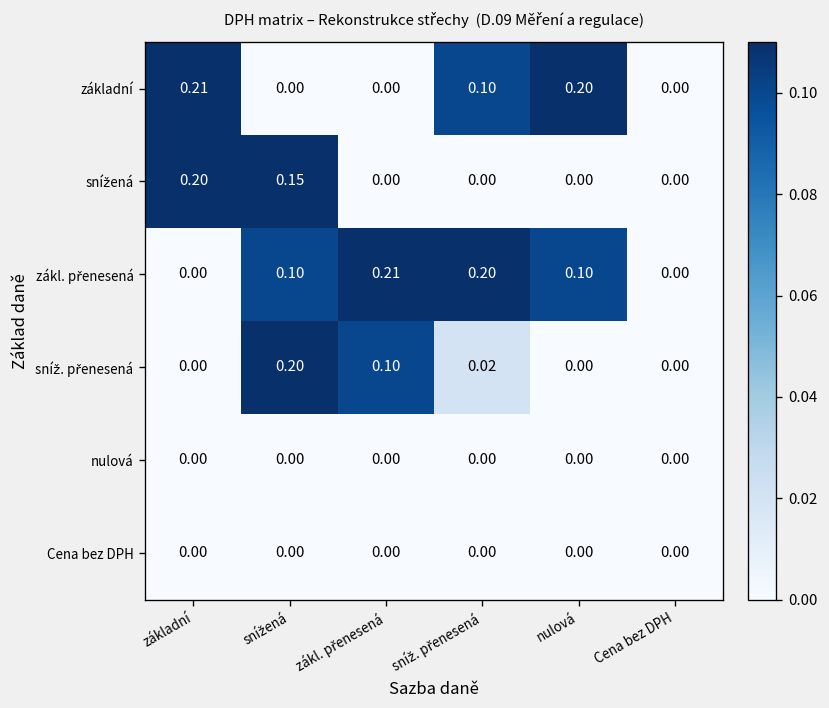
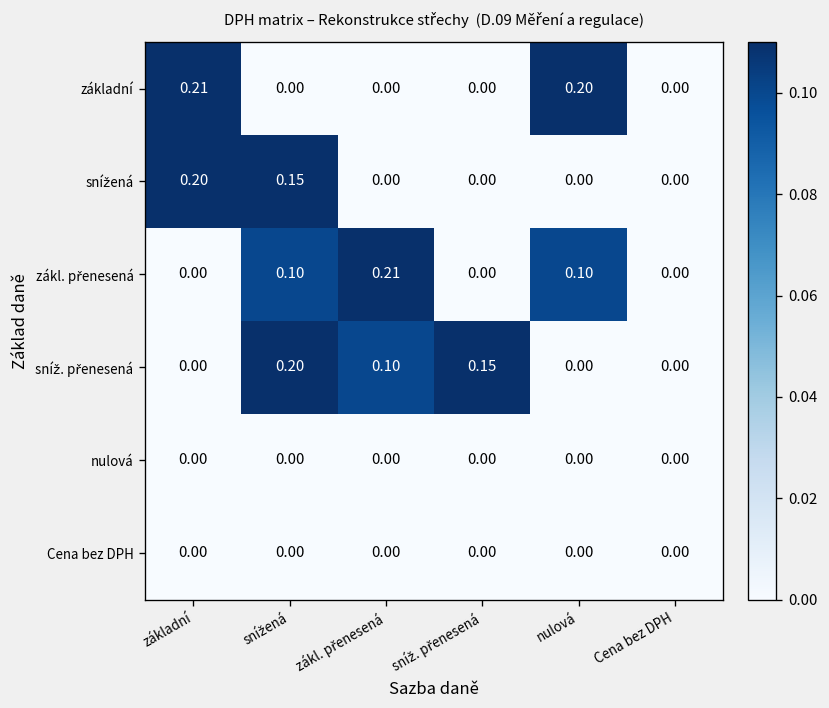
základní, sníž. přenesená: 0.10 -> 0.00
zákl. přenesená, sníž. přenesená: 0.20 -> 0.00
sníž. přenesená, sníž. přenesená: 0.02 -> 0.15
